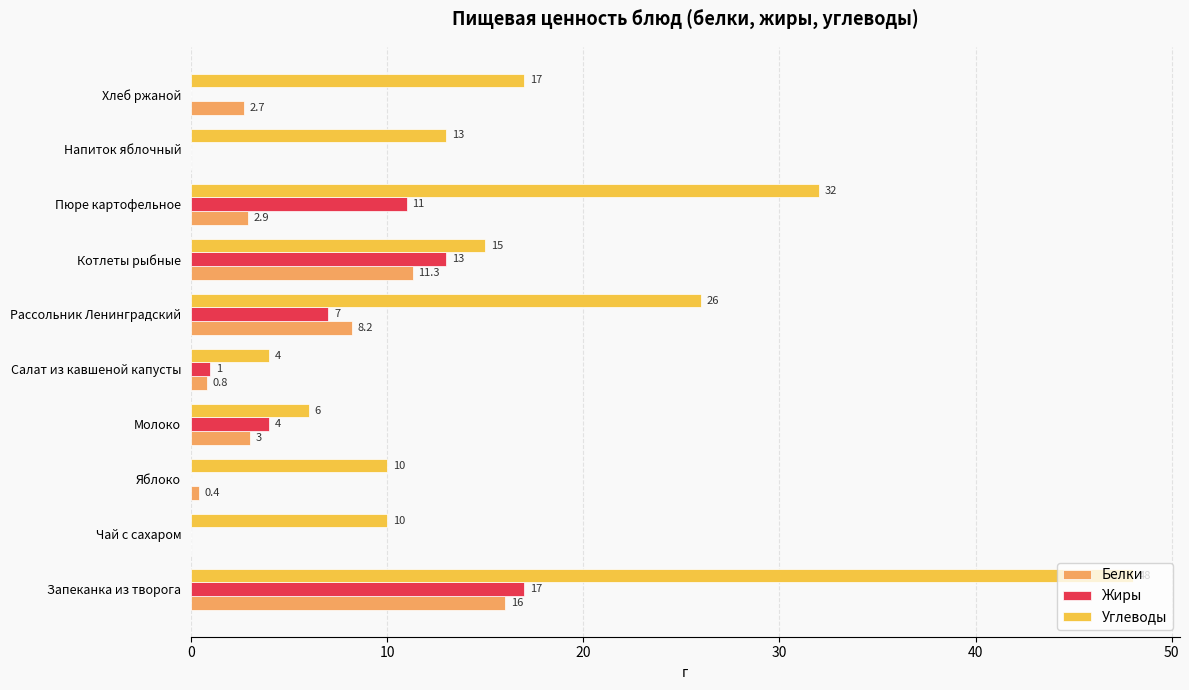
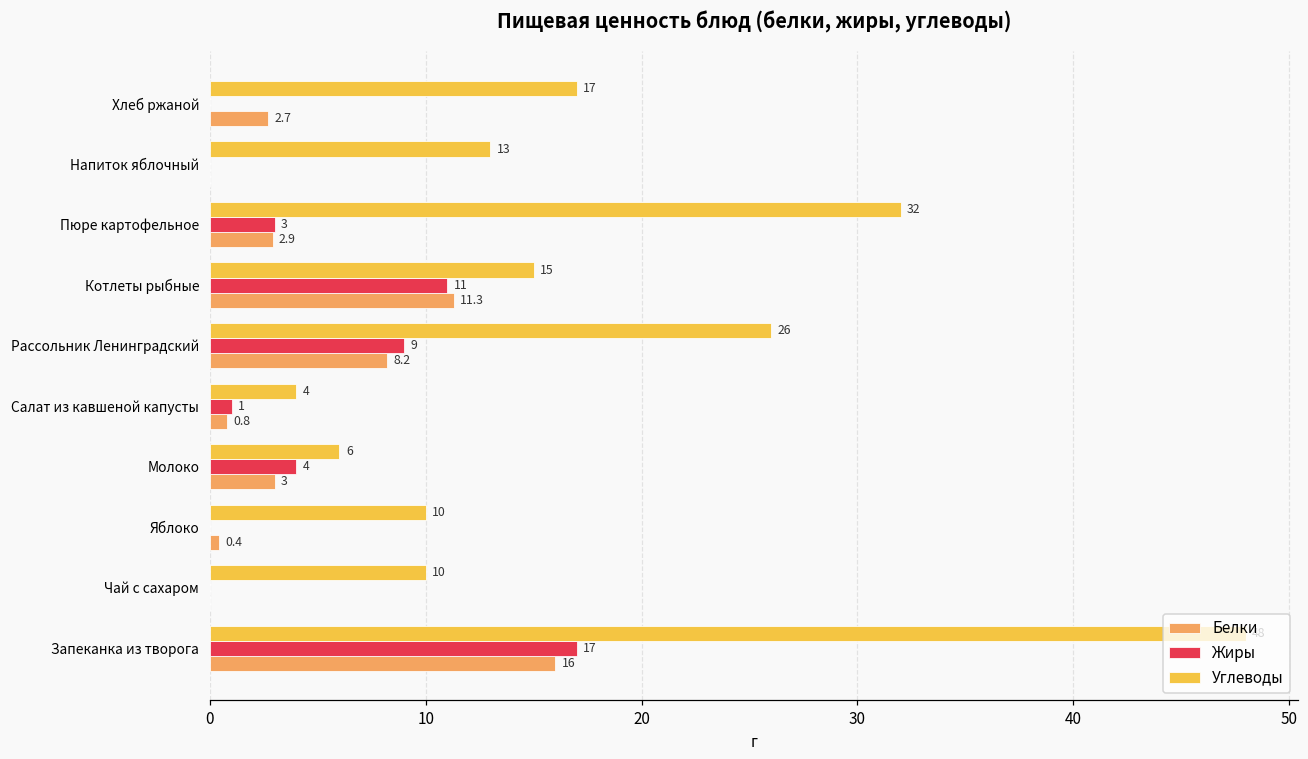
Жиры, Пюре картофельное: 11 -> 3
Жиры, Котлеты рыбные: 13 -> 11
Жиры, Рассольник Ленинградский: 7 -> 9
